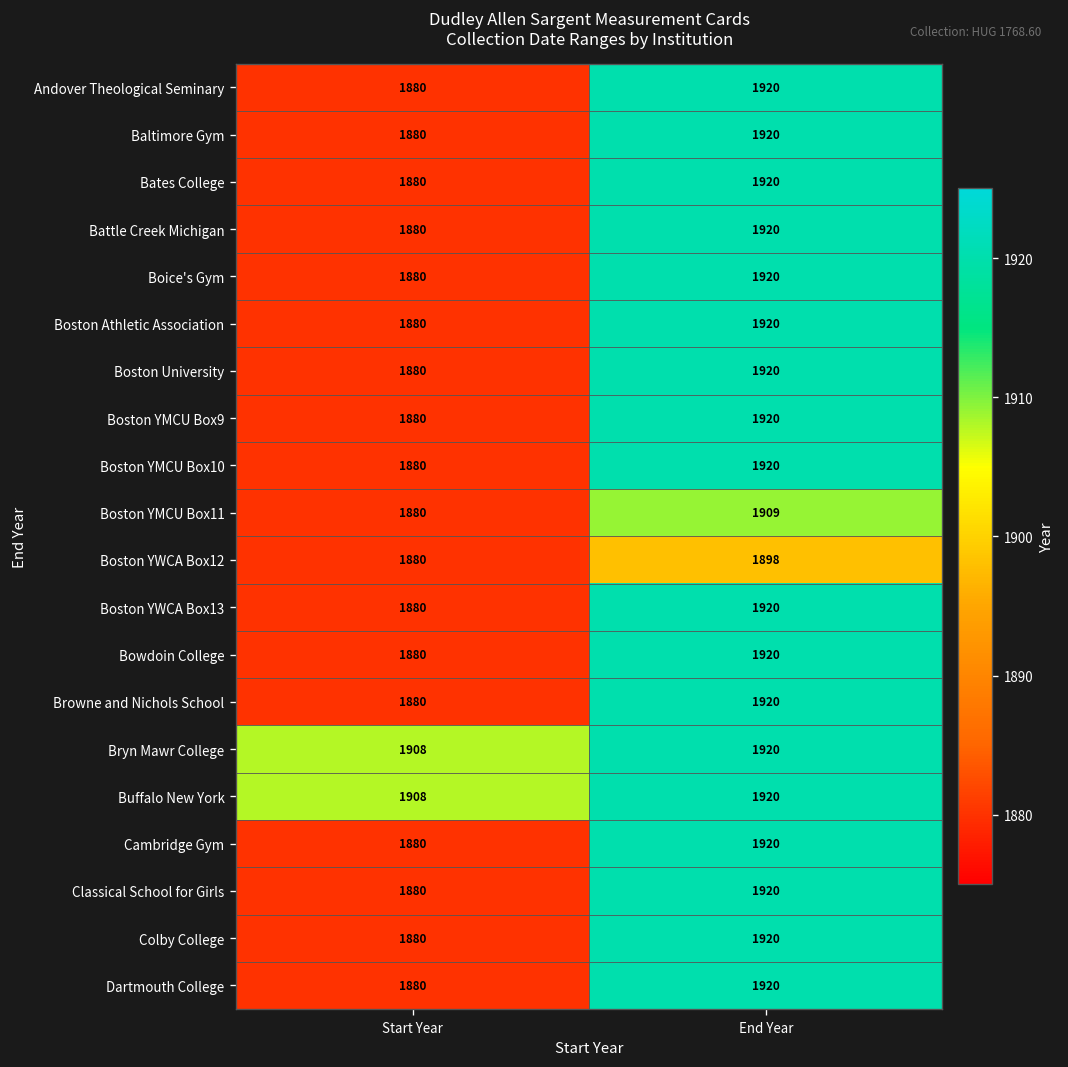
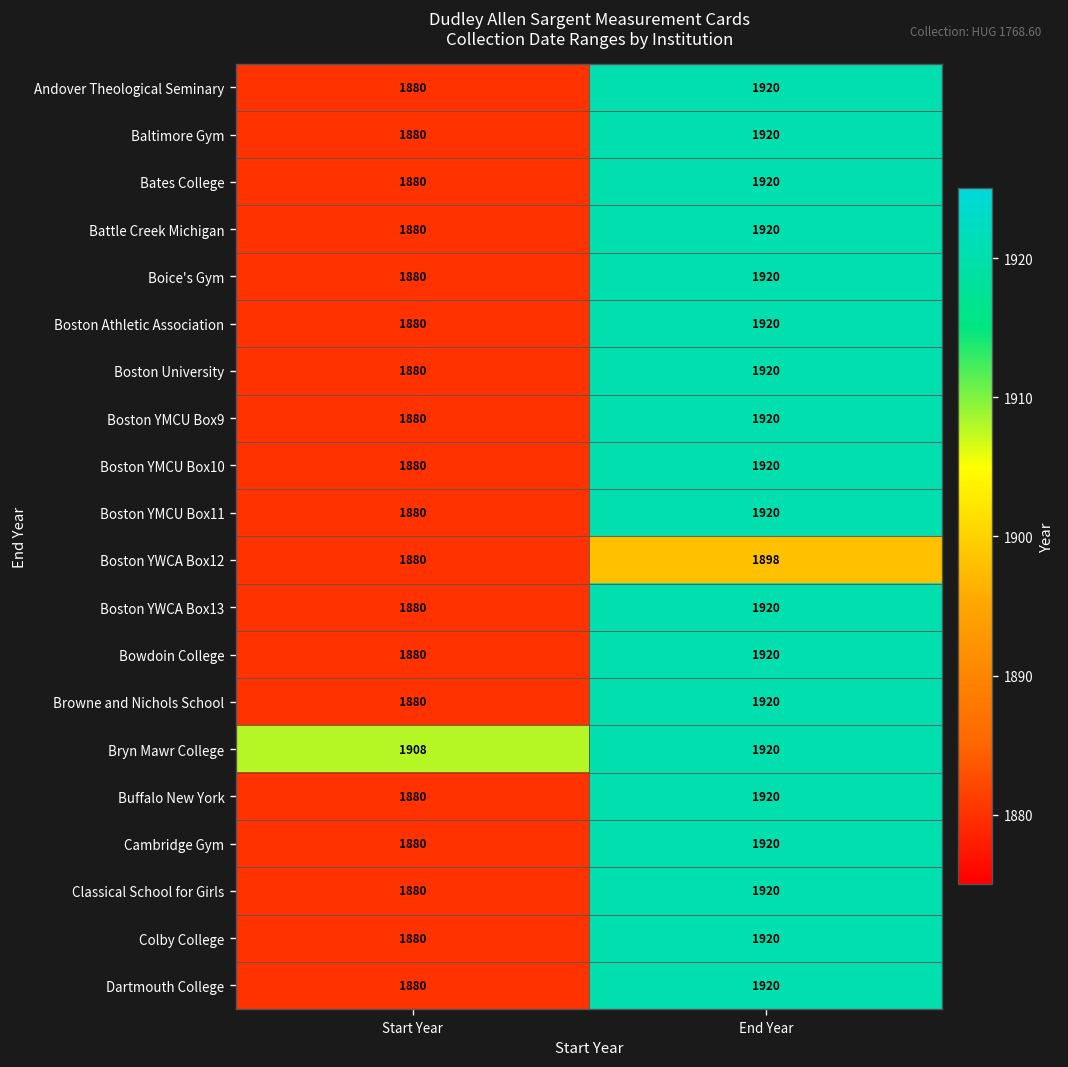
Boston YMCU Box11, End Year: 1909 -> 1920
Buffalo New York, Start Year: 1908 -> 1880
